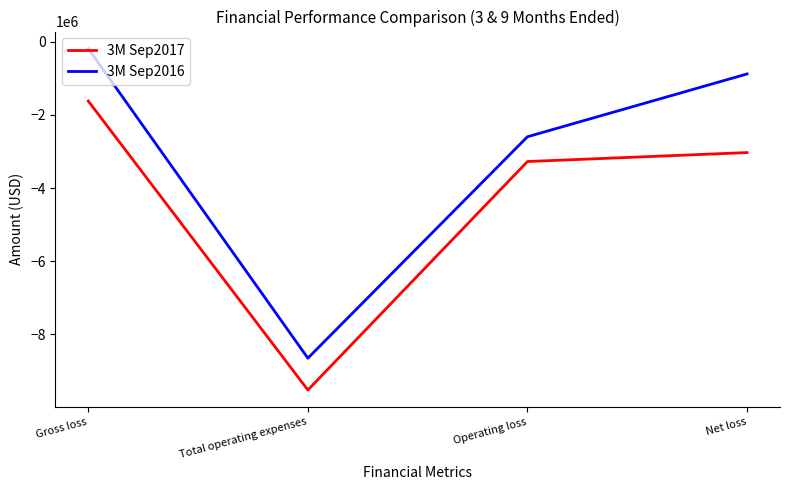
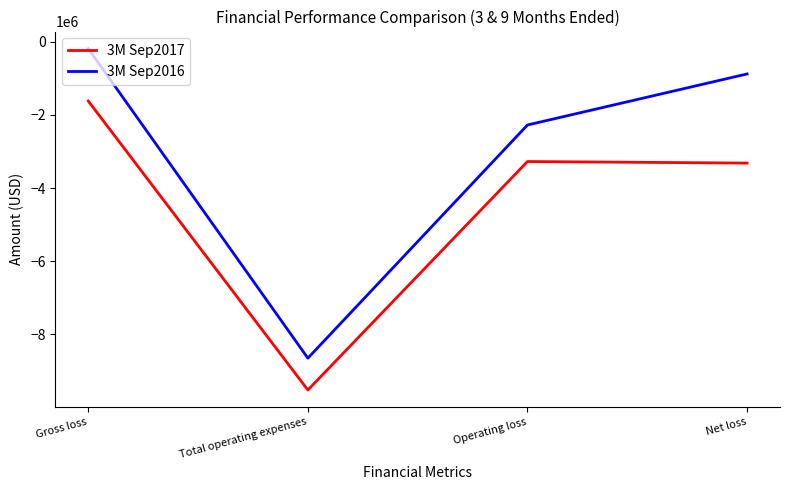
3M Sep2016, Operating loss: -2600000 -> -2300000
3M Sep2017, Net loss: -3000000 -> -3300000
